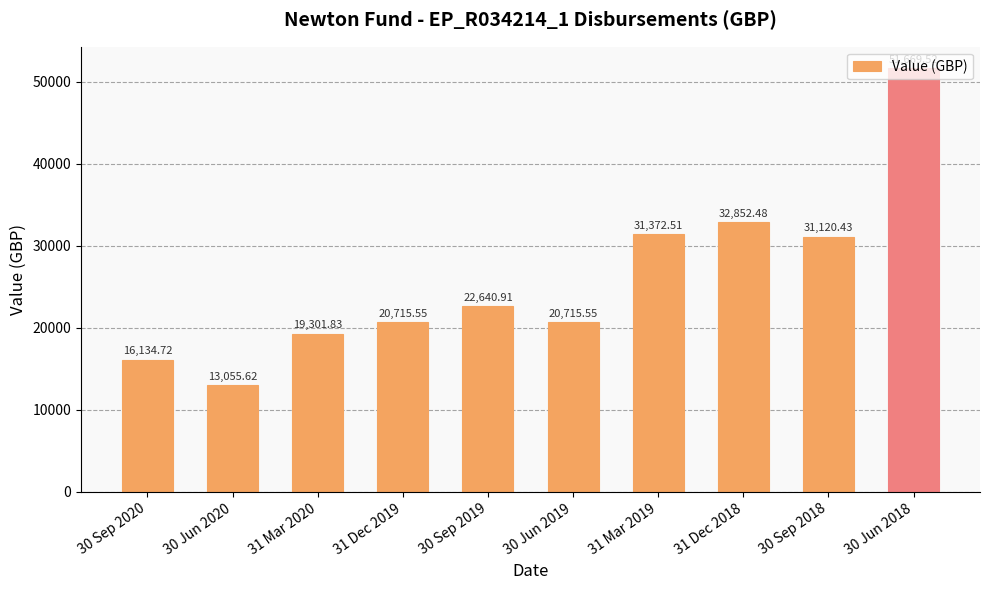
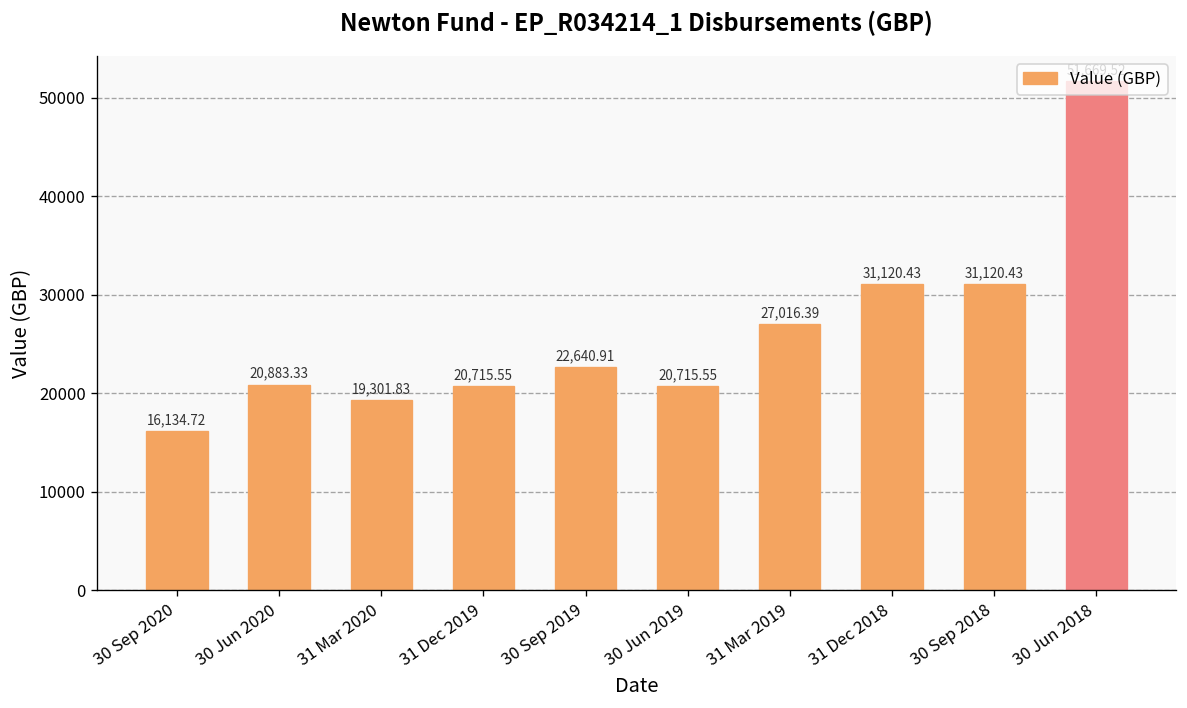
30 Jun 2020: 13,055.62 -> 20,883.33
31 Mar 2019: 31,372.51 -> 27,016.39
31 Dec 2018: 32,852.48 -> 31,120.43
